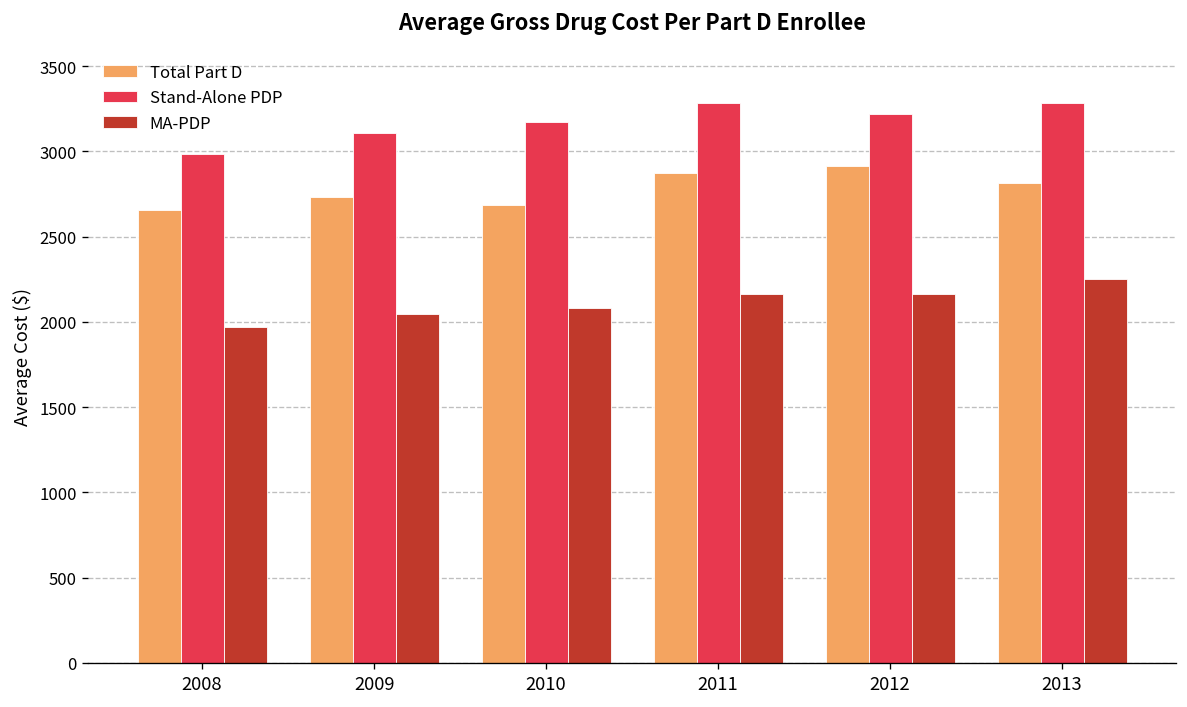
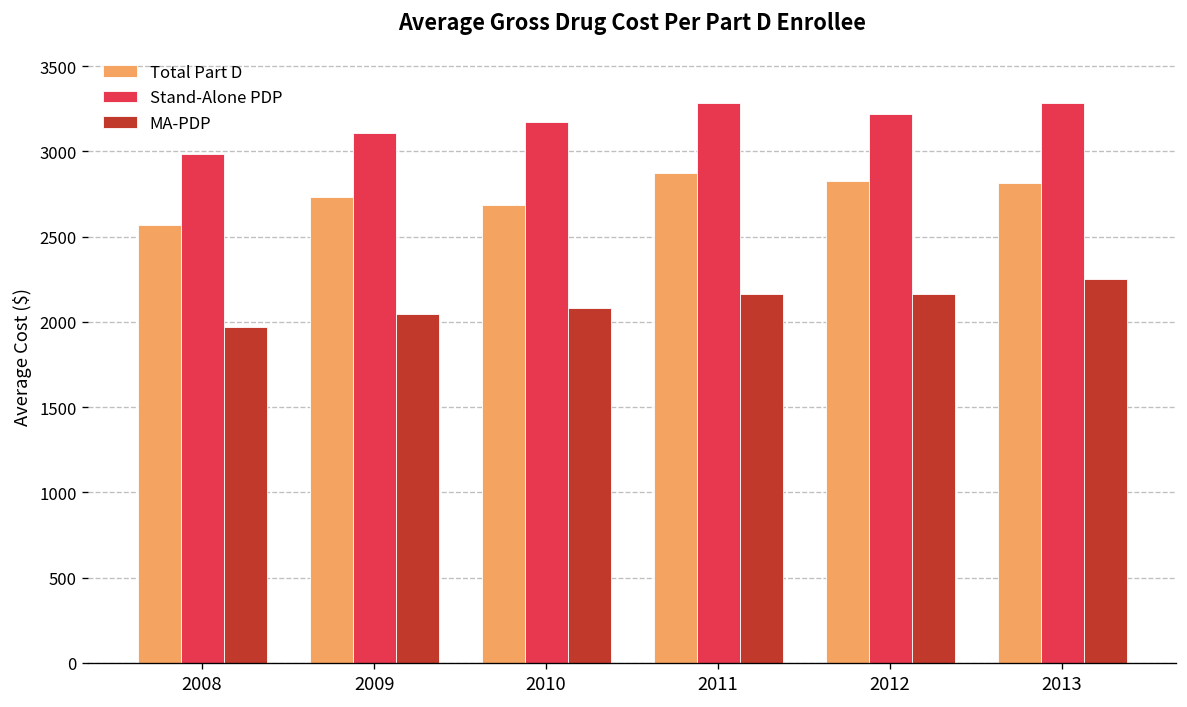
Total Part D, 2008: 2650 -> 2570
Total Part D, 2012: 2920 -> 2820
